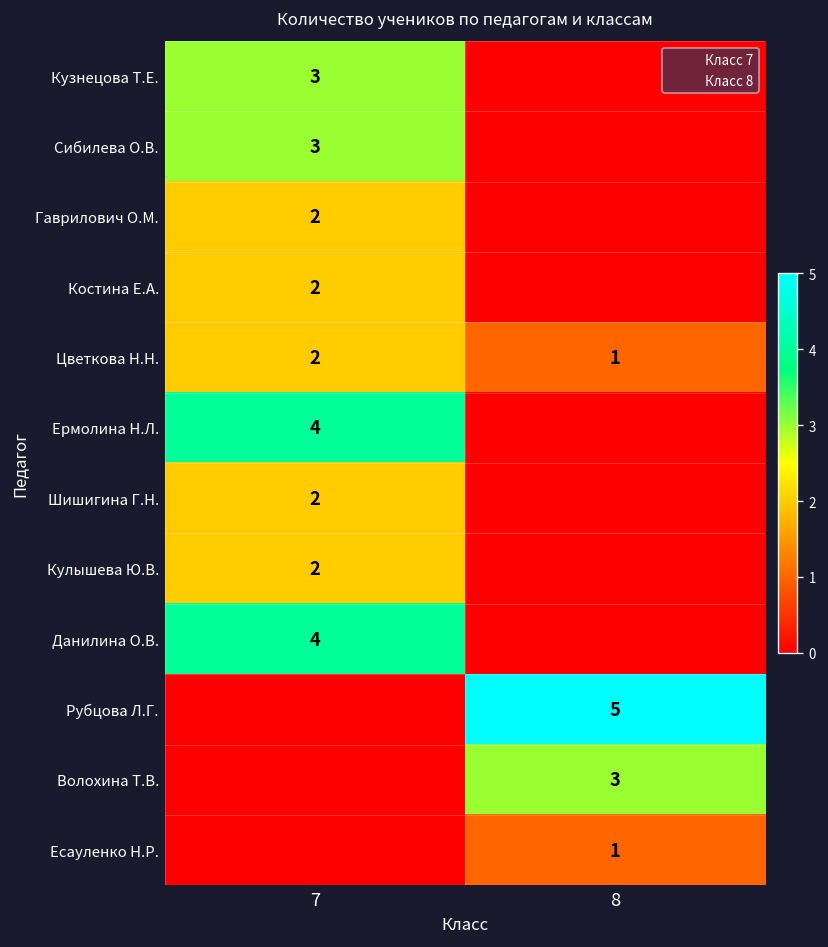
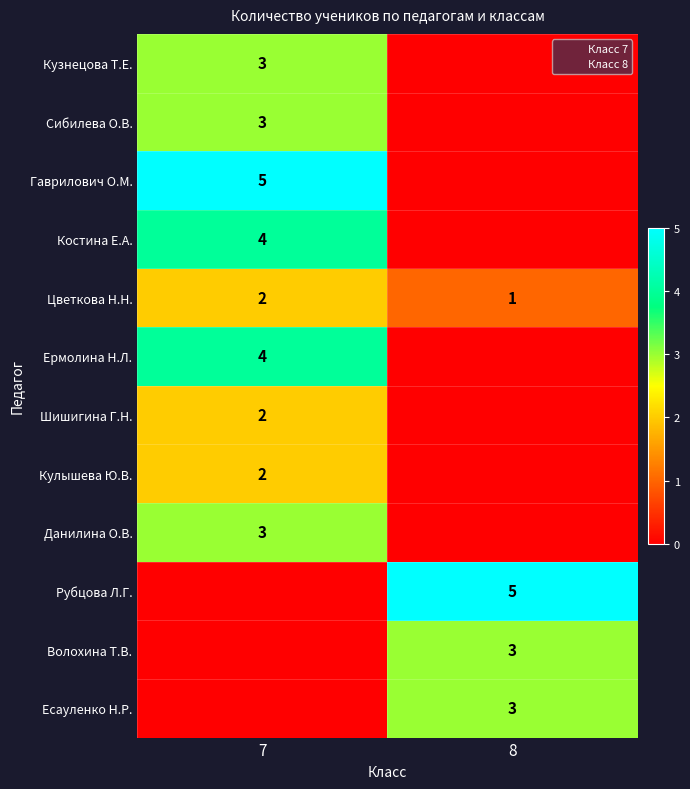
Гаврилович О.М., 7: 2 -> 5
Костина Е.А., 7: 2 -> 4
Данилина О.В., 7: 4 -> 3
Есауленко Н.Р., 8: 1 -> 3
